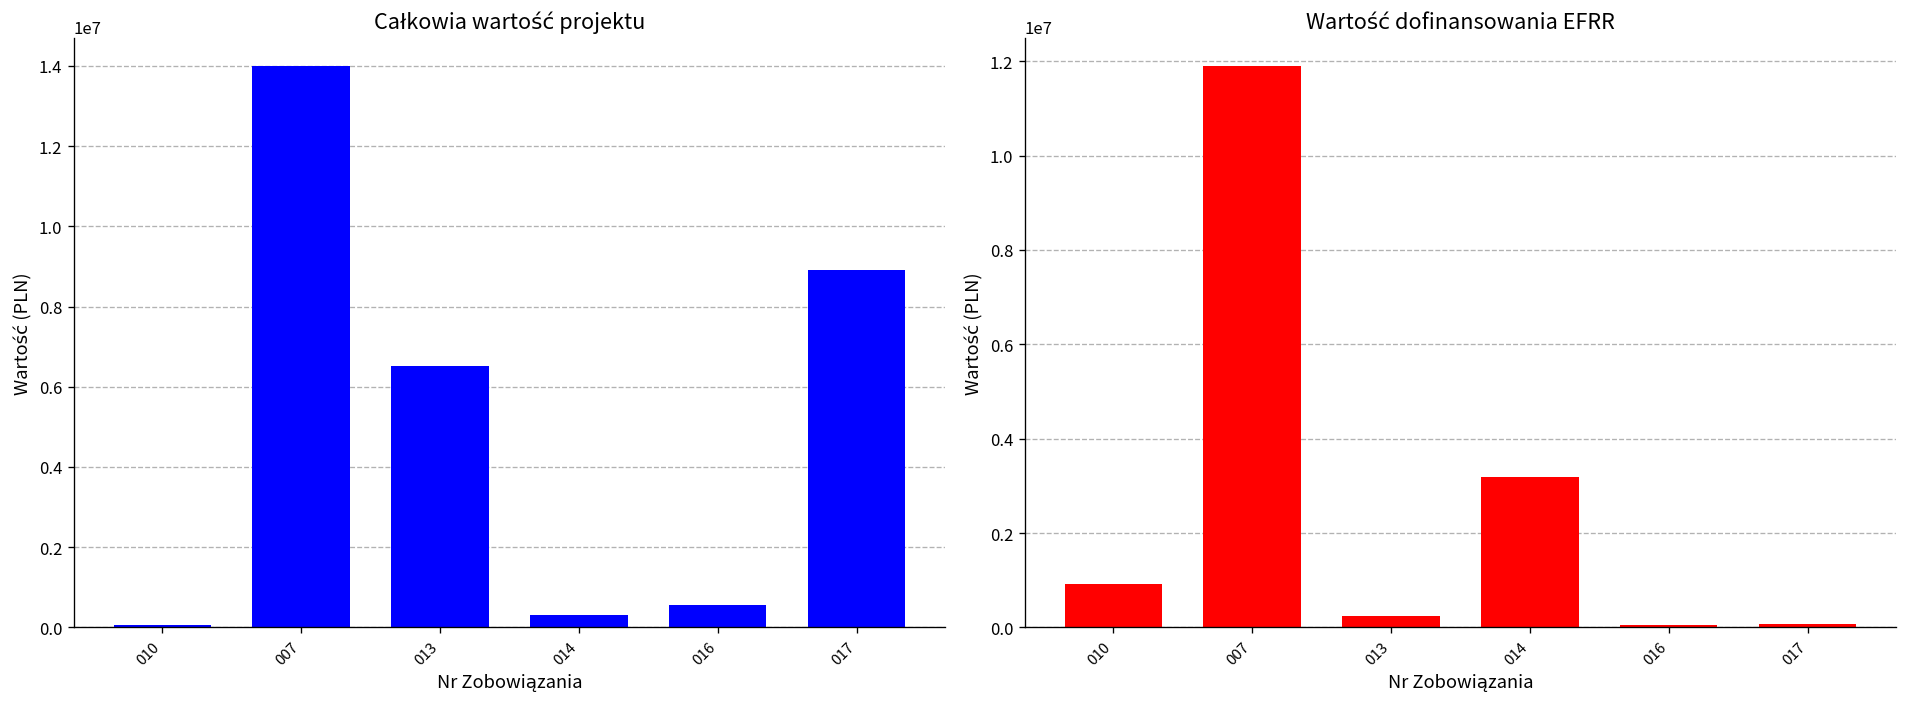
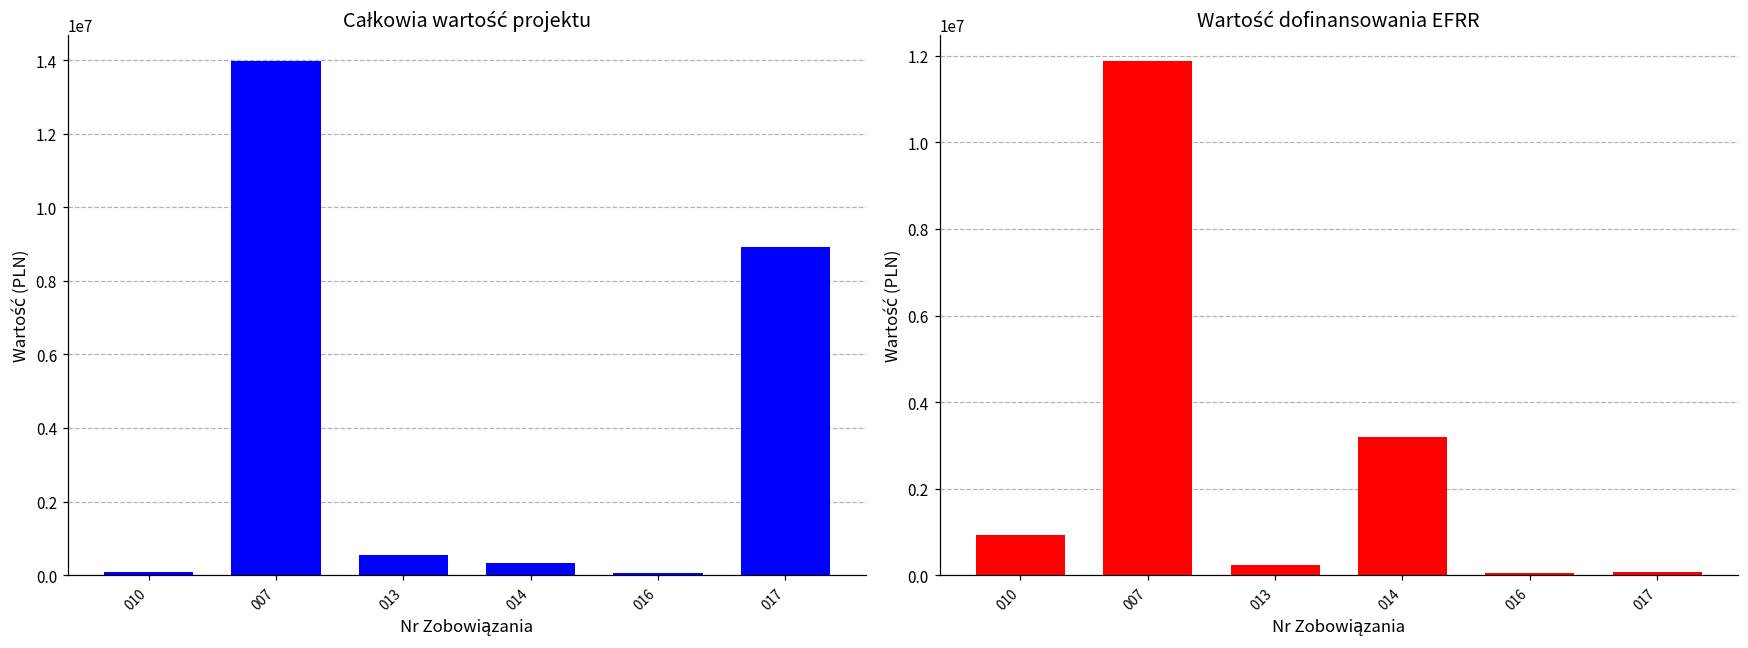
Całkowia wartość projektu, 013: 6500000 -> 500000
Całkowia wartość projektu, 016: 600000 -> 100000
